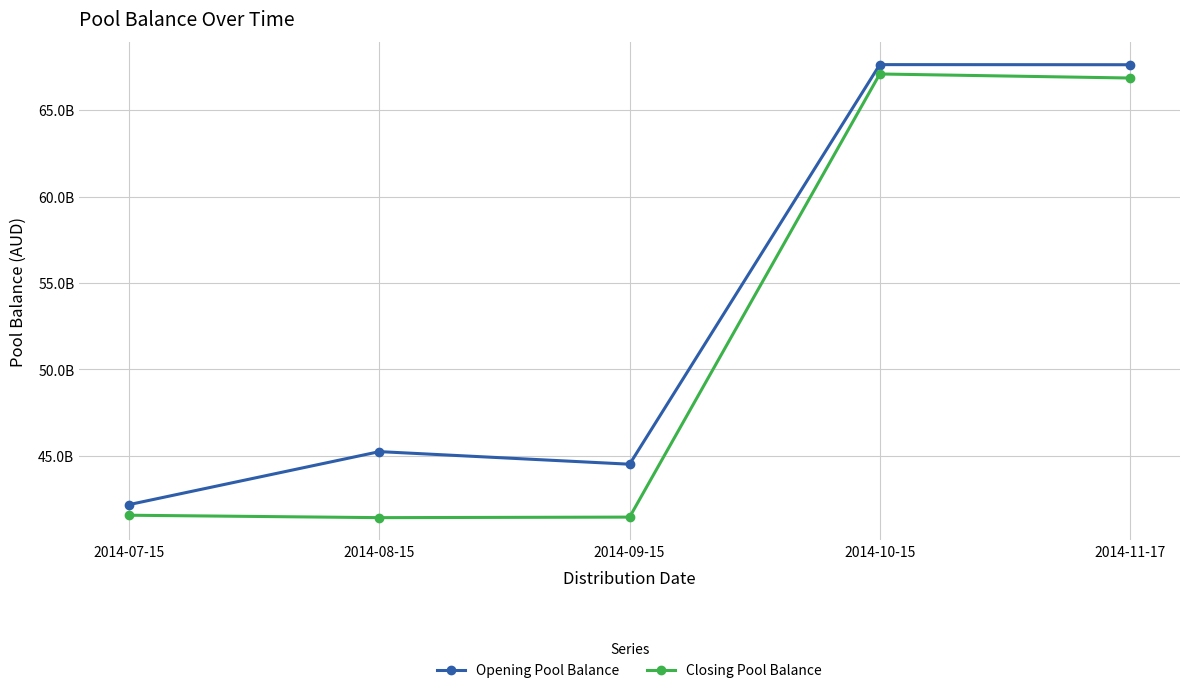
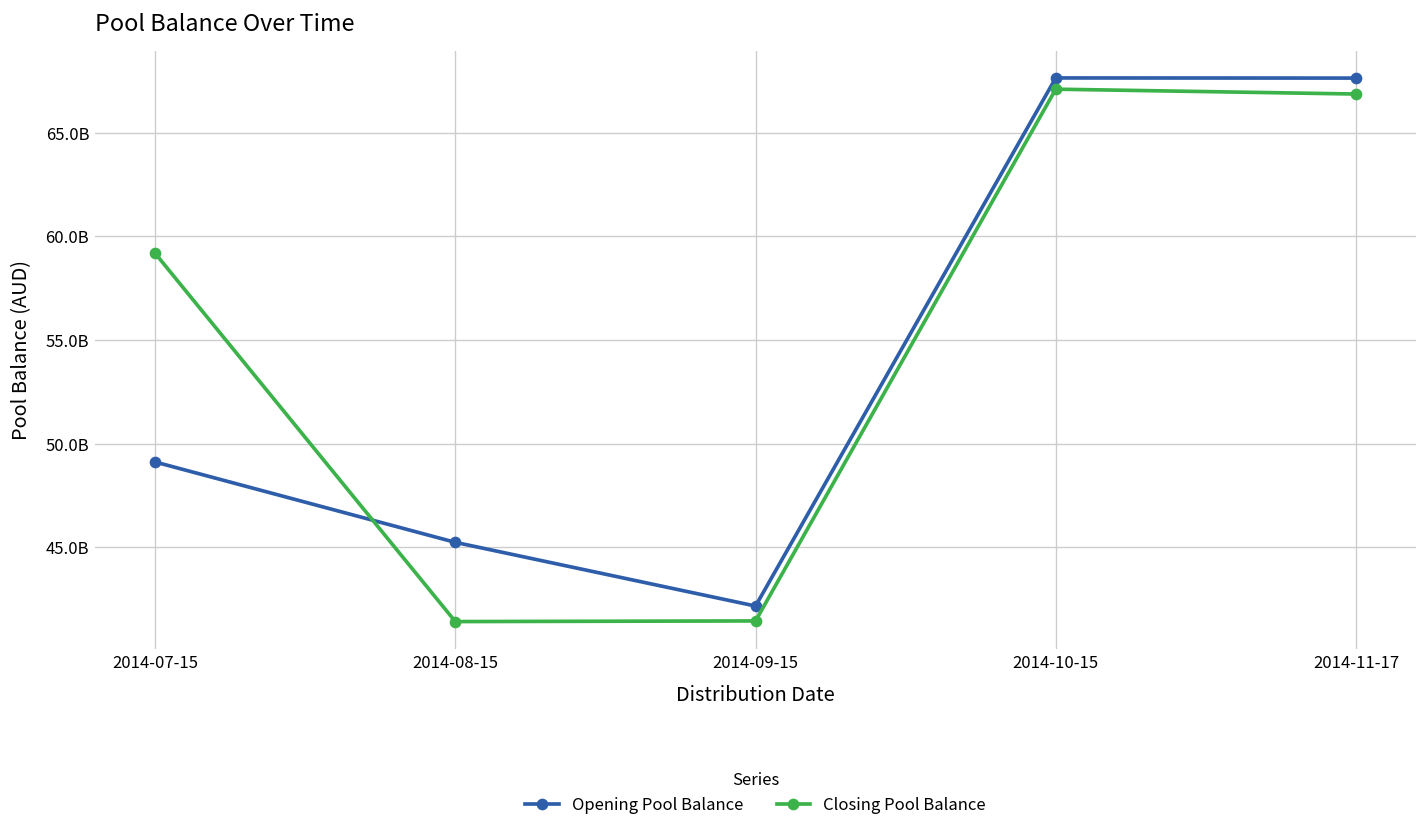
Opening Pool Balance, 2014-07-15: 42200000000 -> 49100000000
Closing Pool Balance, 2014-07-15: 41500000000 -> 59200000000
Opening Pool Balance, 2014-09-15: 44500000000 -> 42200000000
